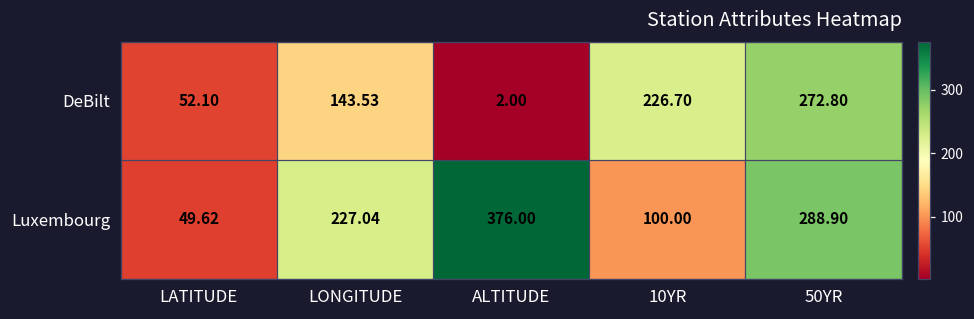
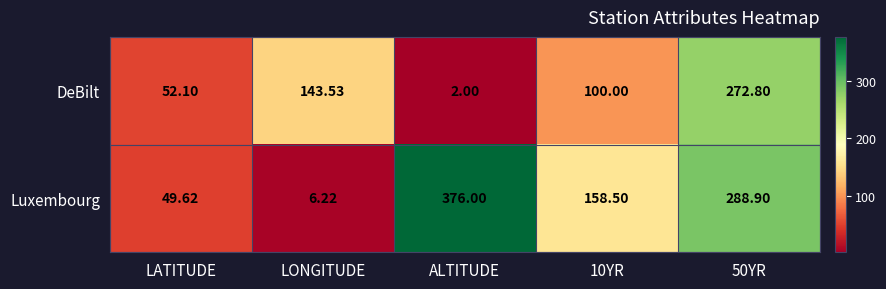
DeBilt, 10YR: 226.70 -> 100.00
Luxembourg, LONGITUDE: 227.04 -> 6.22
Luxembourg, 10YR: 100.00 -> 158.50
